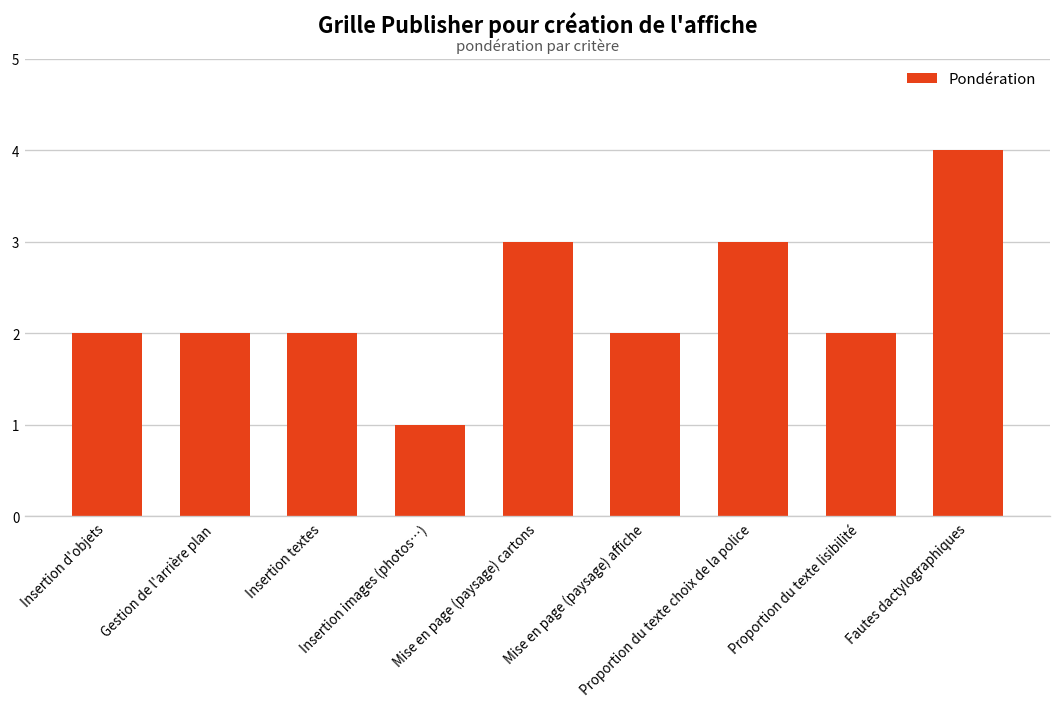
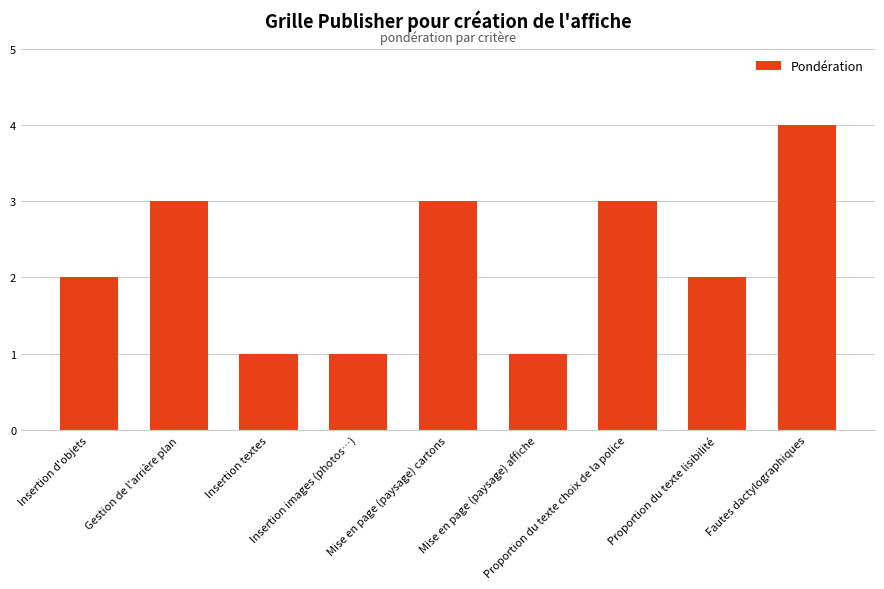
Gestion de l'arrière plan: 2 -> 3
Insertion textes: 2 -> 1
Mise en page (paysage) affiche: 2 -> 1
